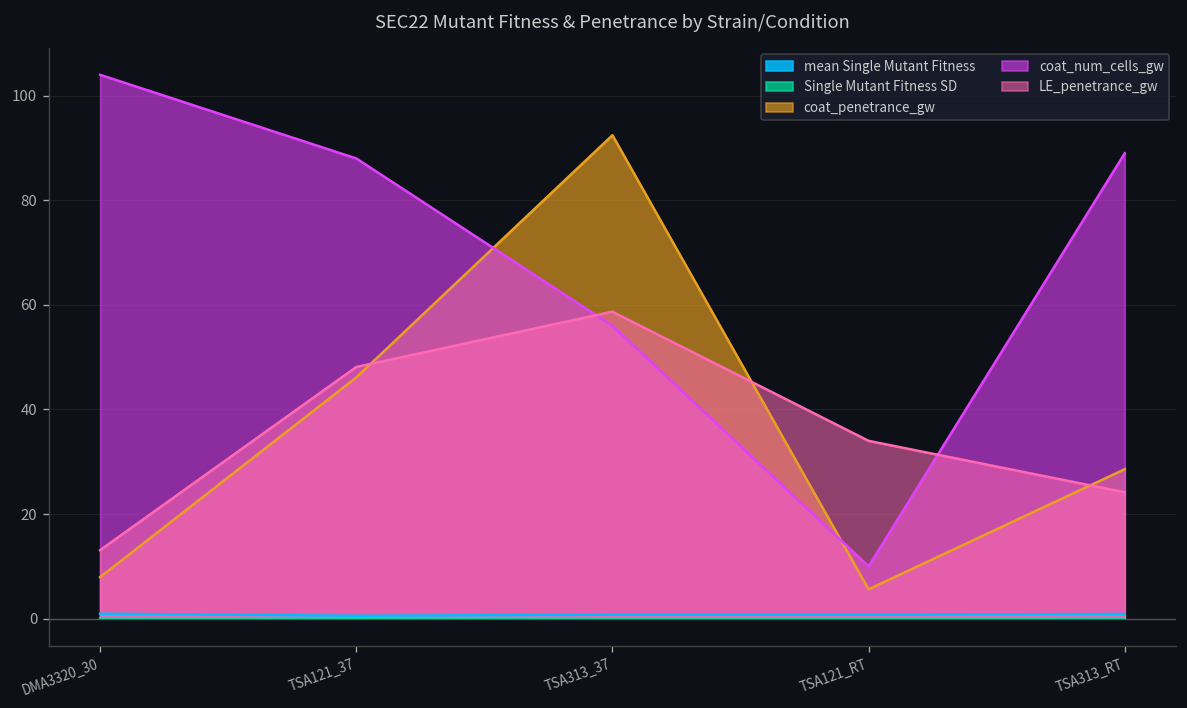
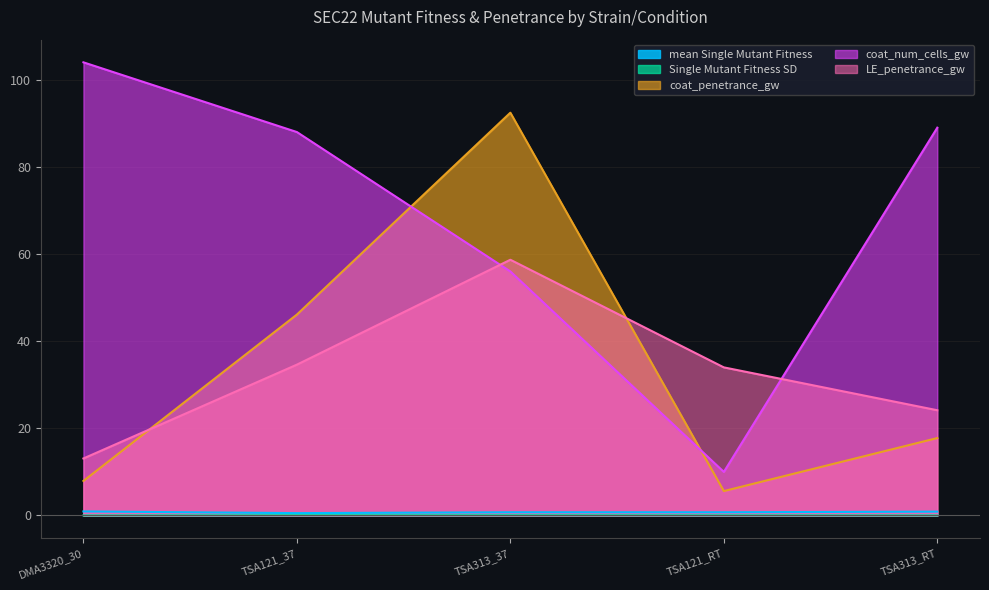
LE_penetrance_gw, TSA121_37: 48 -> 35
coat_penetrance_gw, TSA313_RT: 29 -> 18
